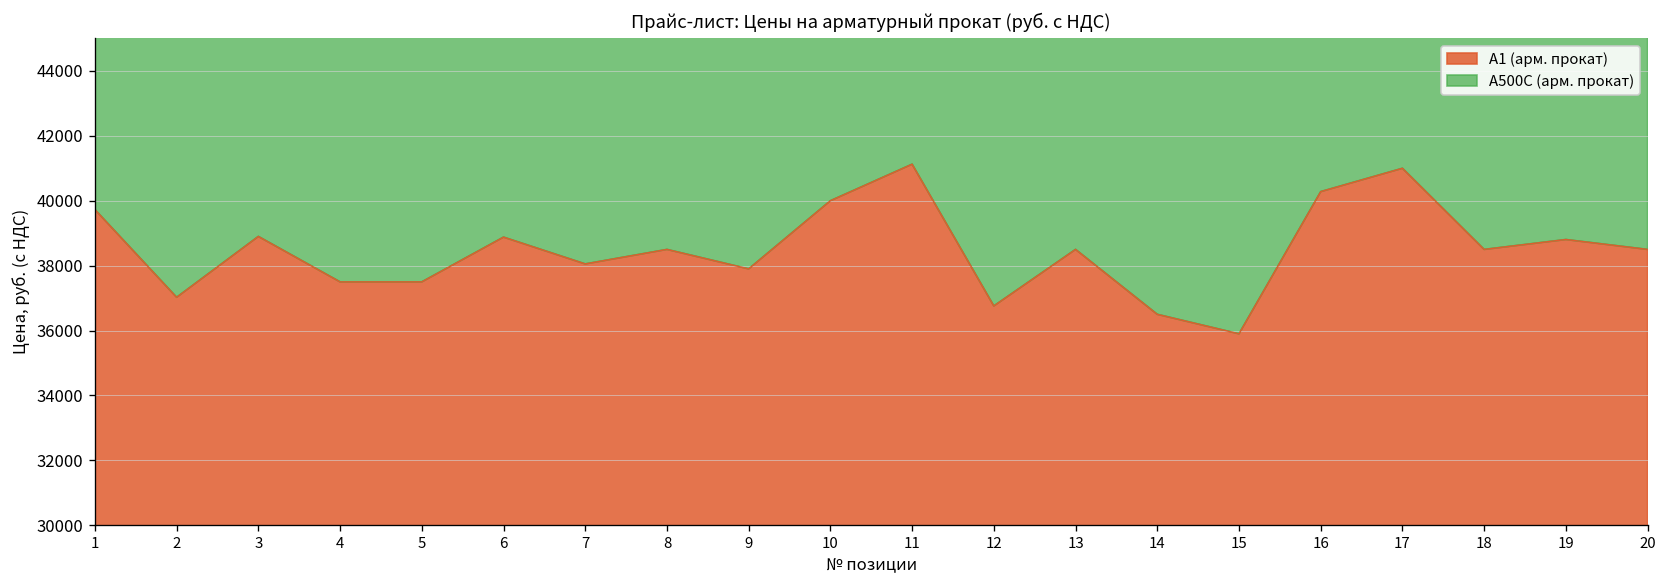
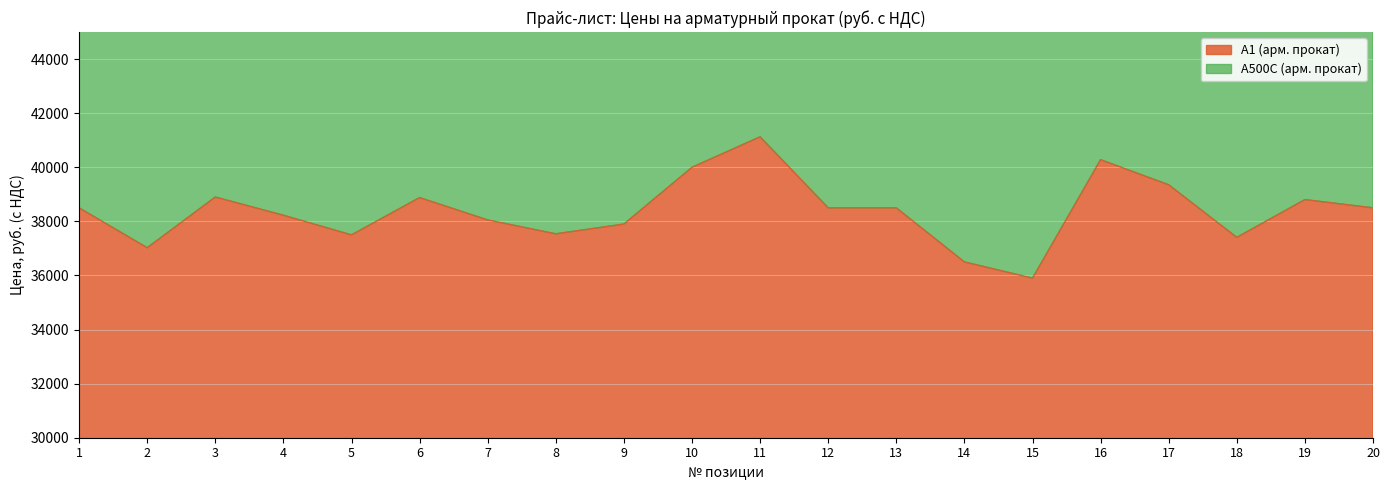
A1 (арм. прокат), 1: 39700 -> 38500
A1 (арм. прокат), 4: 37500 -> 38200
A1 (арм. прокат), 8: 38500 -> 37500
A1 (арм. прокат), 12: 36800 -> 38500
A1 (арм. прокат), 17: 41000 -> 39400
A1 (арм. прокат), 18: 38500 -> 37400
